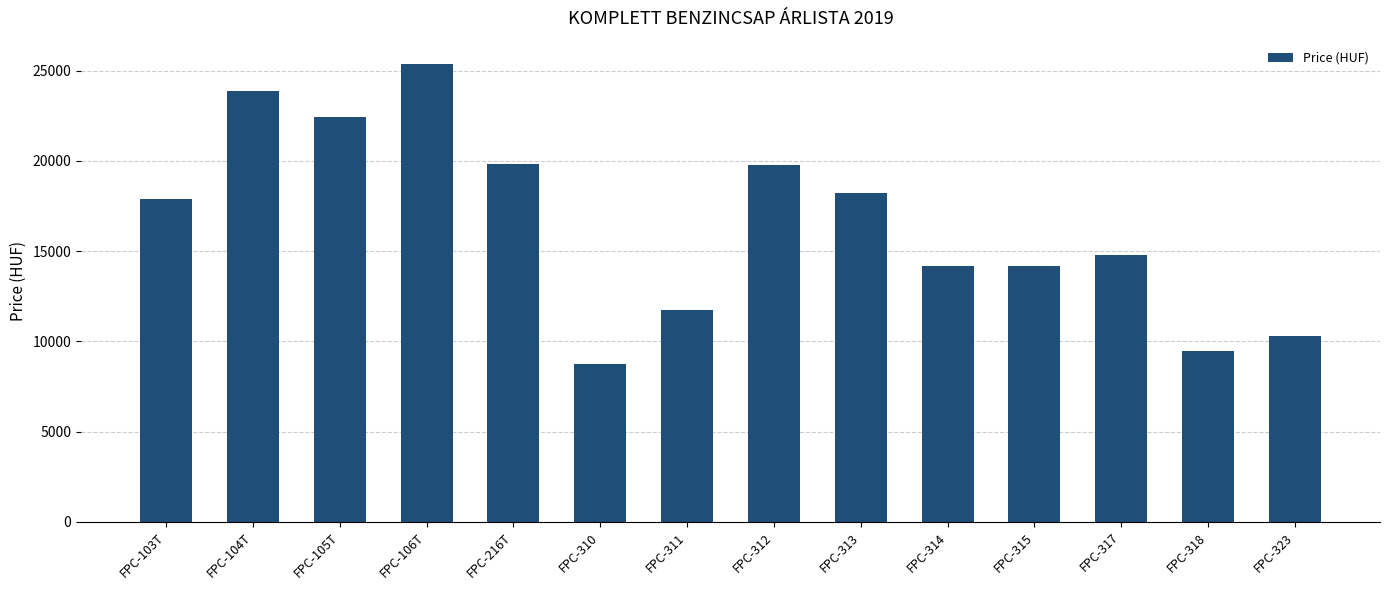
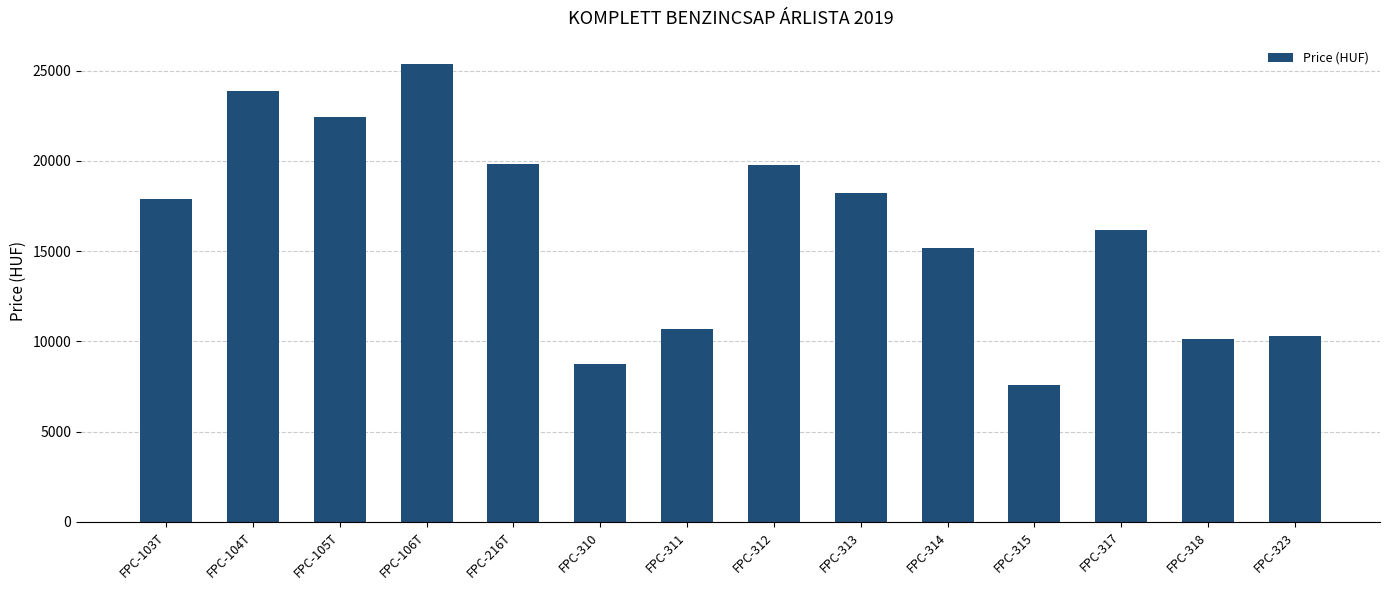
FPC-311: 11800 -> 10700
FPC-314: 14200 -> 15200
FPC-315: 14200 -> 7600
FPC-317: 14800 -> 16200
FPC-318: 9500 -> 10200
